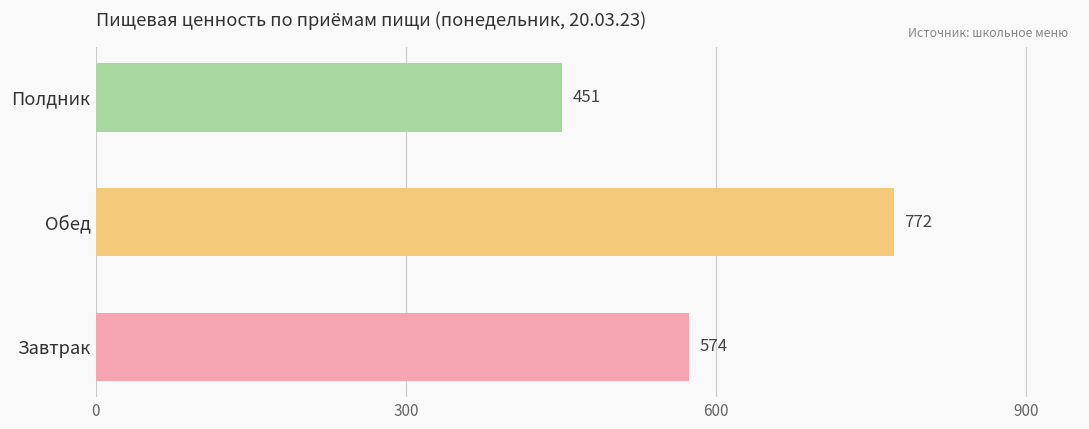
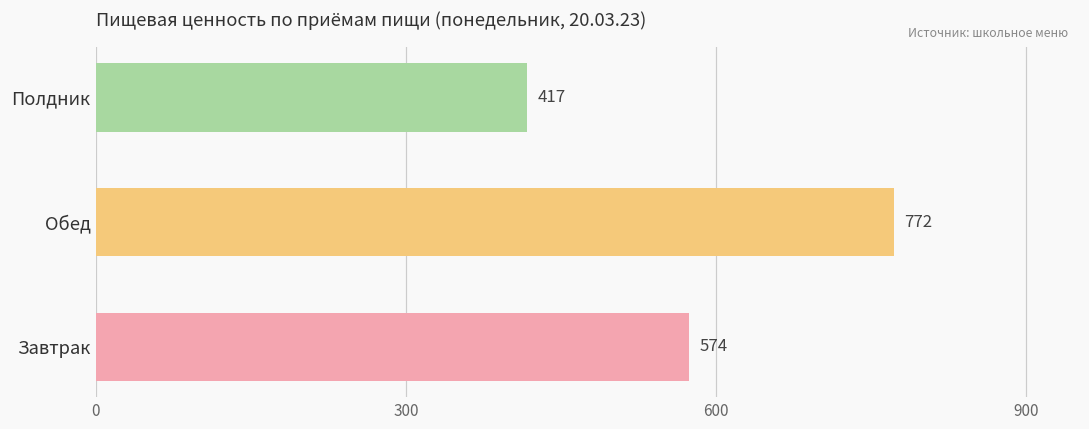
Полдник: 451 -> 417
